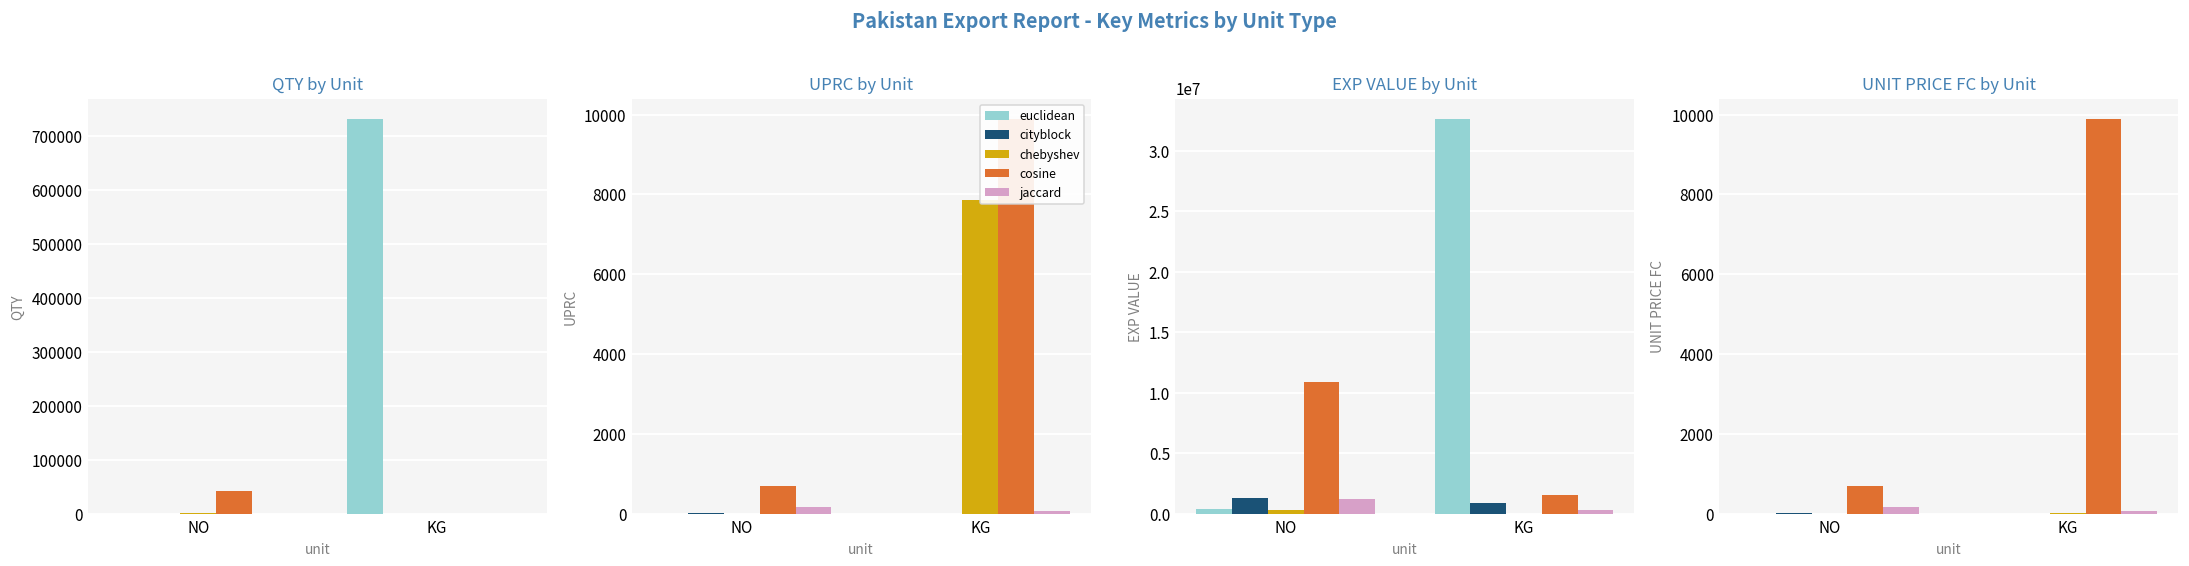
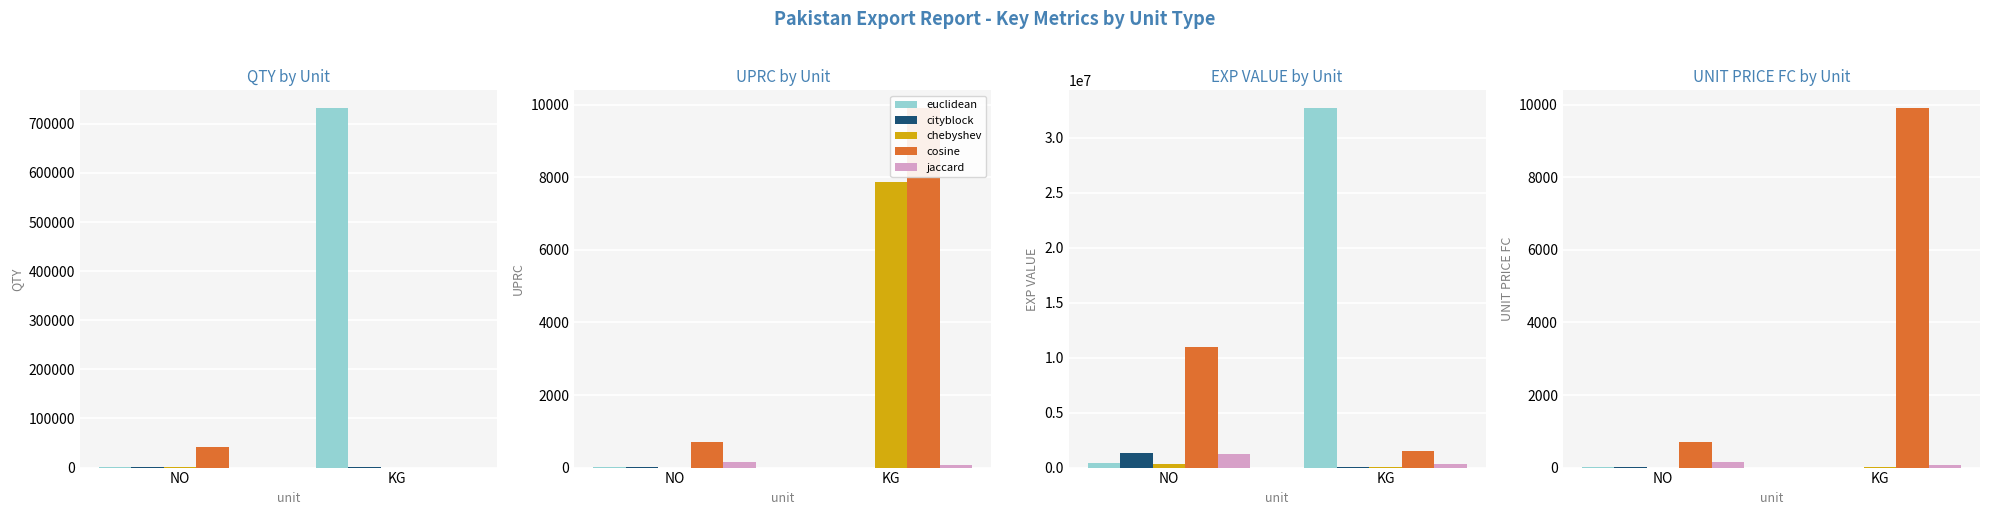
EXP VALUE by Unit, cityblock, KG: 900000 -> 0
